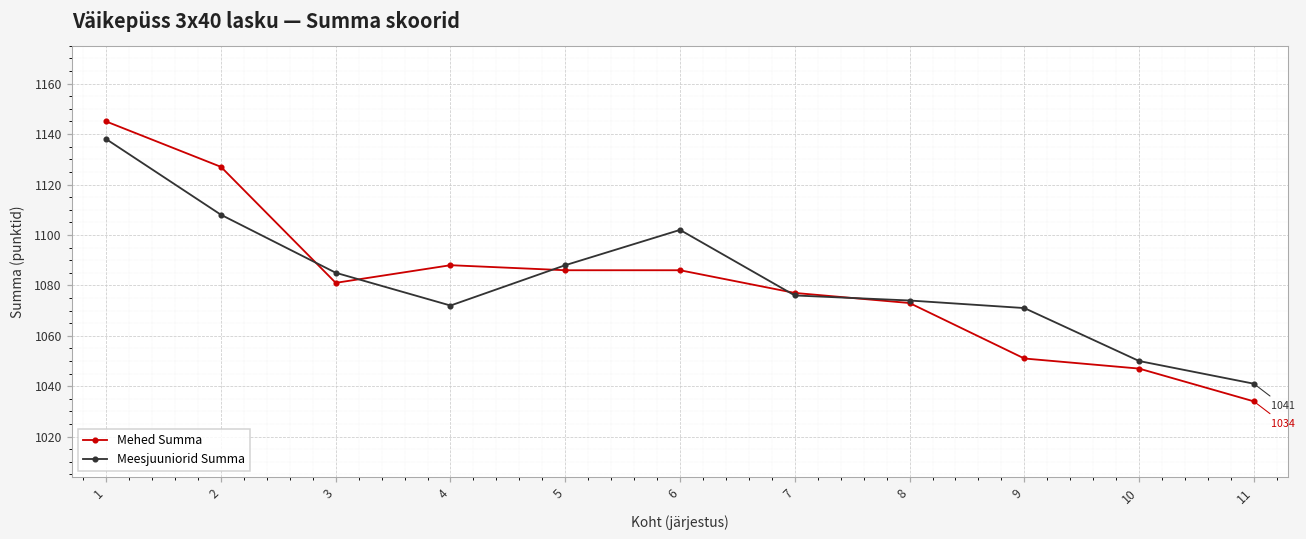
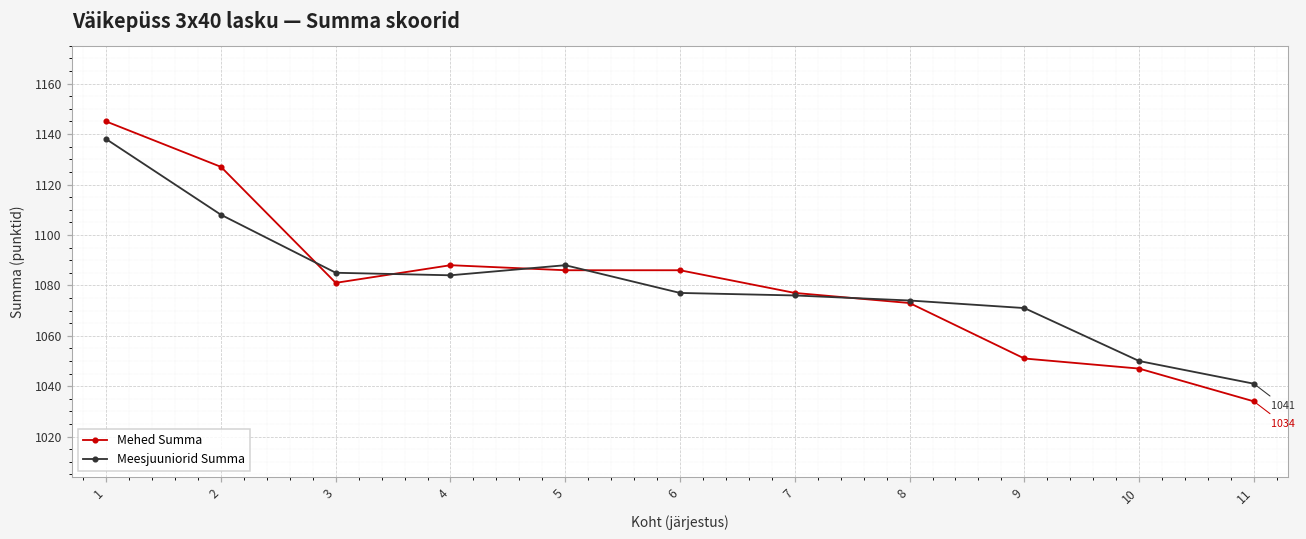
Meesjuuniorid Summa, 4: 1072 -> 1084
Meesjuuniorid Summa, 6: 1102 -> 1077
